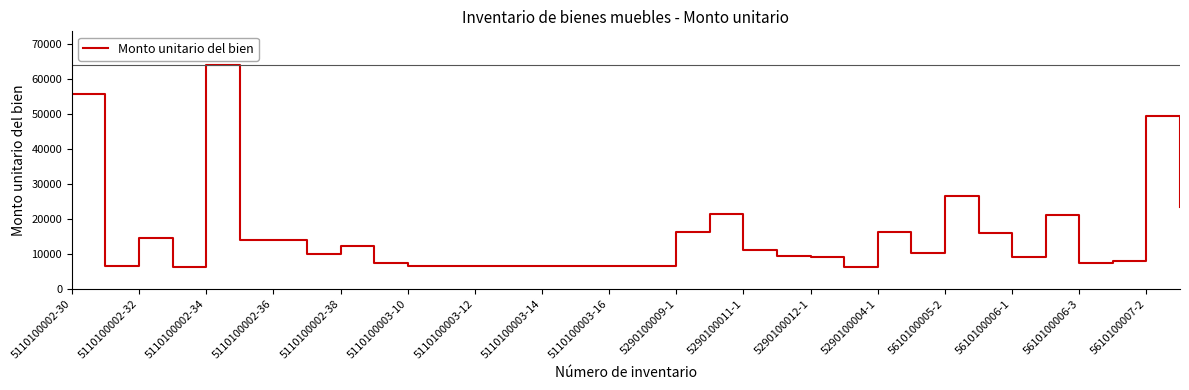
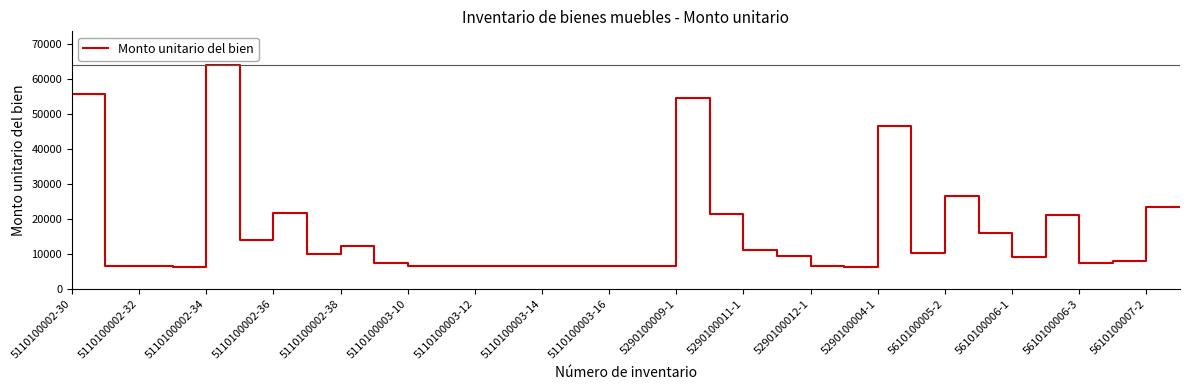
5110100002-32: 15000 -> 7000
5110100002-36: 14000 -> 22000
5290100009-1: 16000 -> 54000
5290100012-1: 9000 -> 7000
5290100004-1: 16000 -> 46000
5610100007-2: 49000 -> 23000
